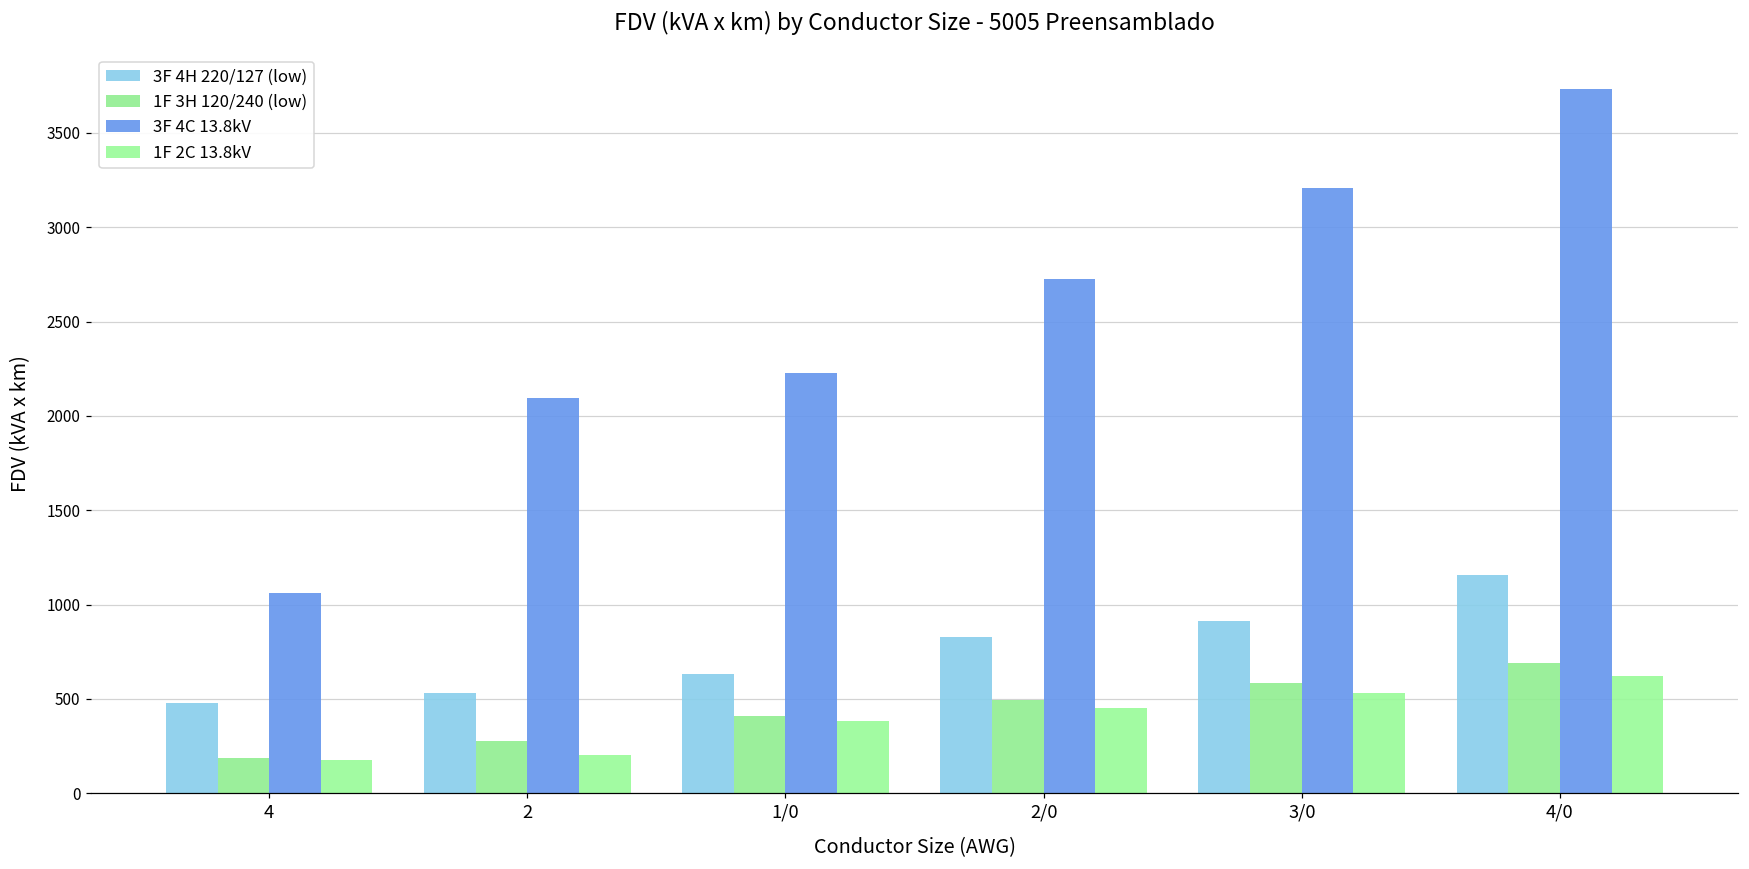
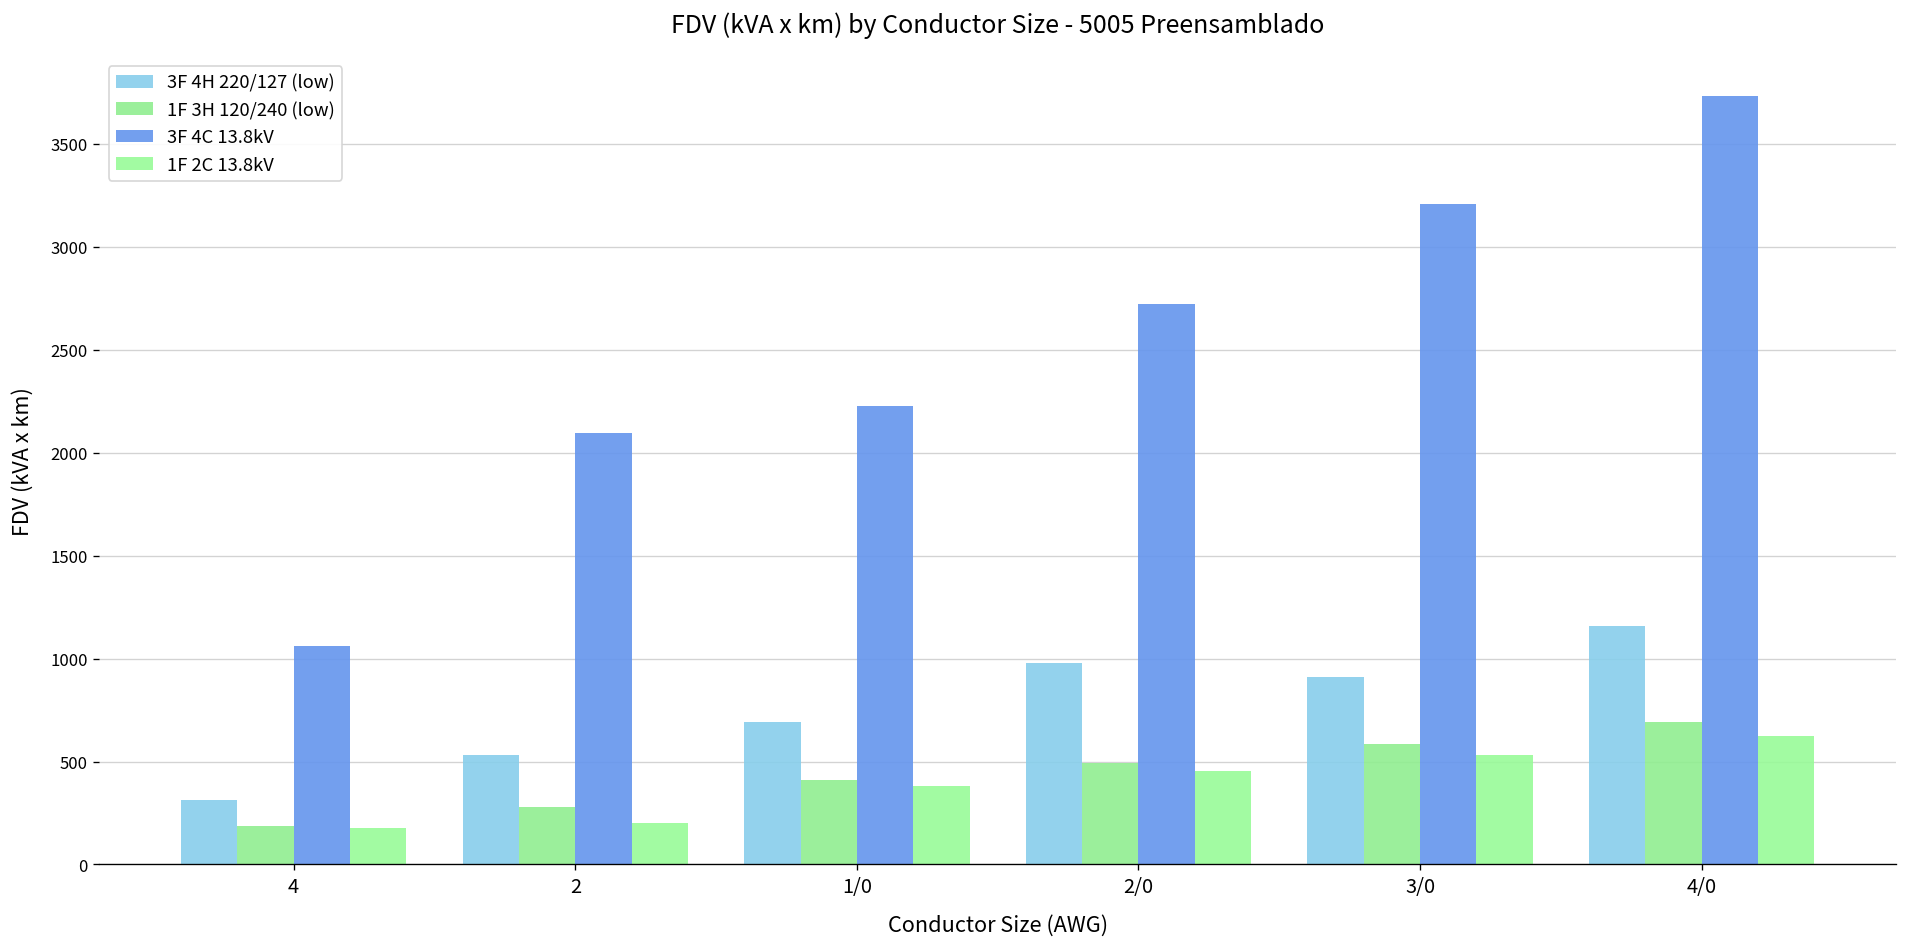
3F 4H 220/127 (low), 4: 480 -> 310
3F 4H 220/127 (low), 1/0: 630 -> 690
3F 4H 220/127 (low), 2/0: 830 -> 980
